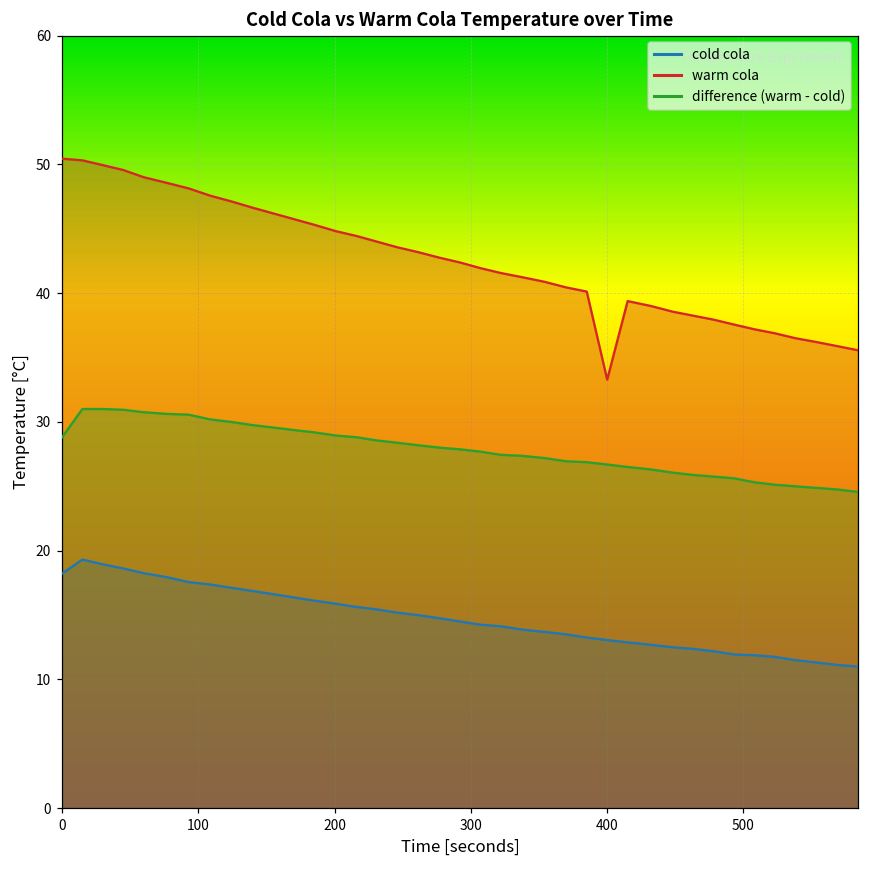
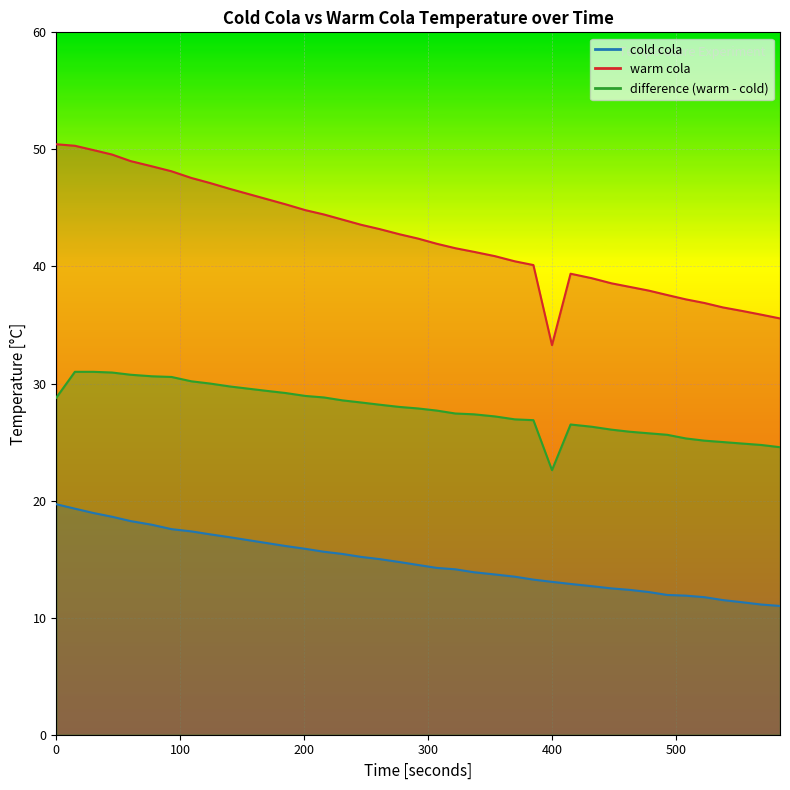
cold cola, 0: 18.2 -> 19.7
difference (warm - cold), 400: 26.7 -> 22.6
